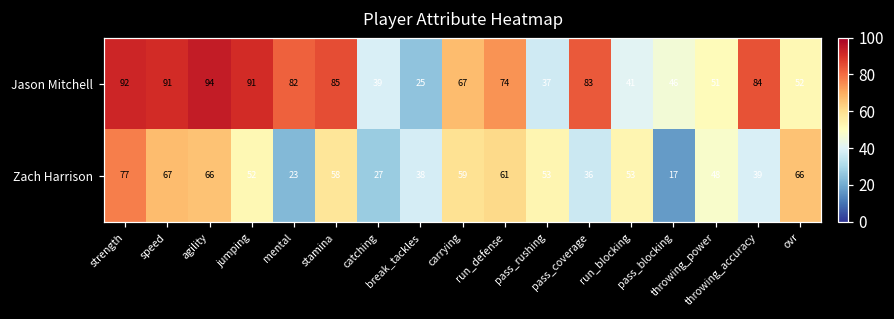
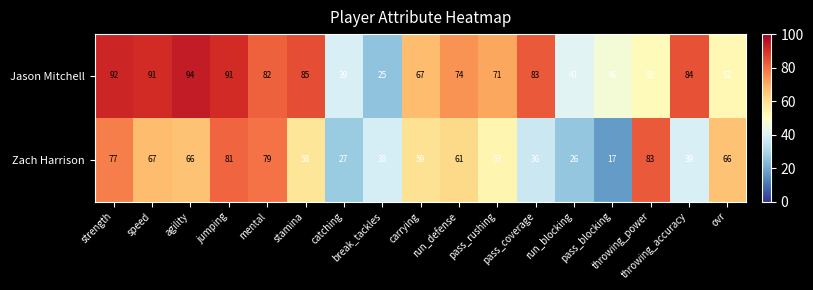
Jason Mitchell, pass_rushing: 37 -> 71
Zach Harrison, jumping: 52 -> 81
Zach Harrison, mental: 23 -> 79
Zach Harrison, run_blocking: 53 -> 26
Zach Harrison, throwing_power: 48 -> 83
